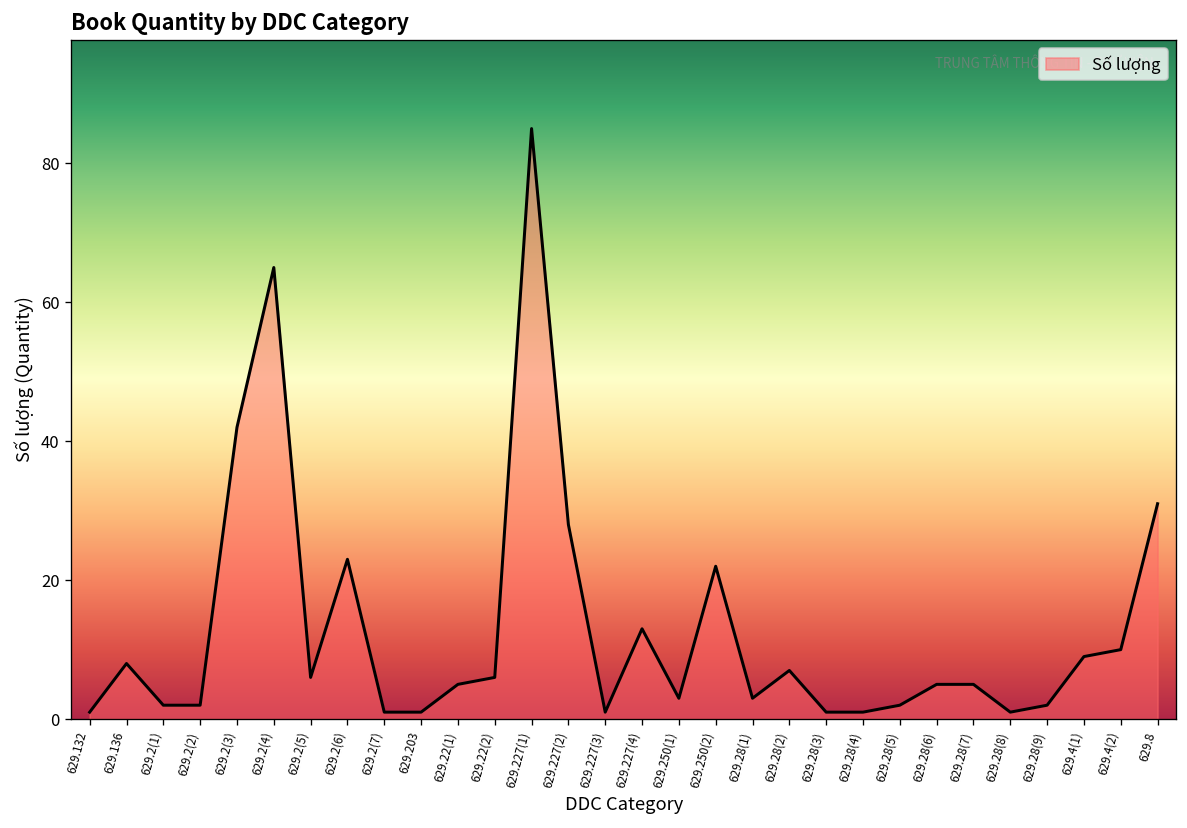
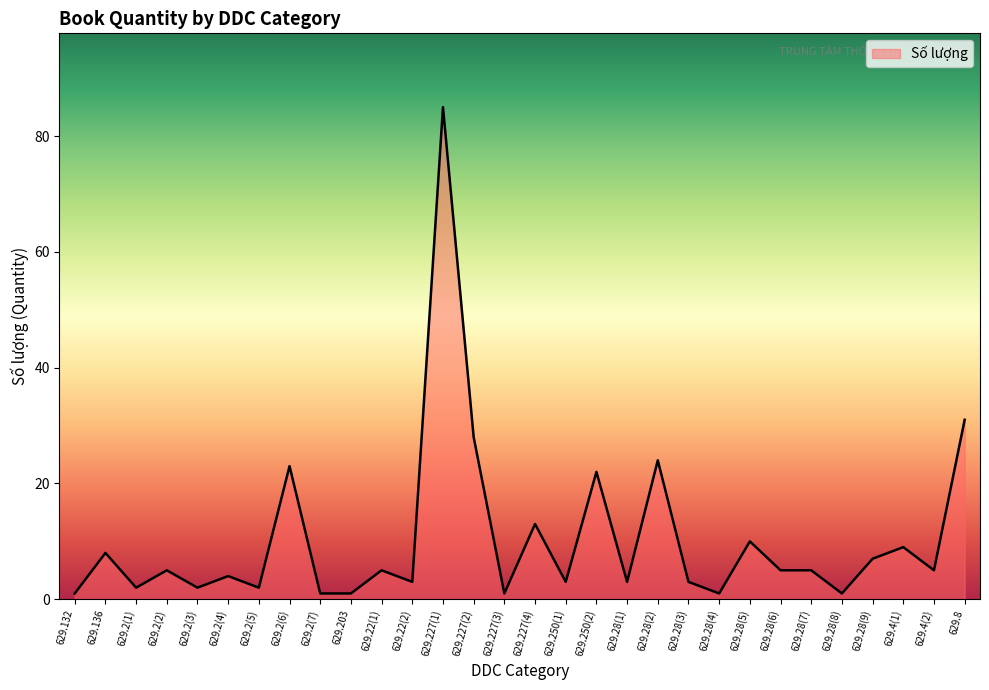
629.2(2): 2 -> 5
629.2(3): 42 -> 2
629.2(4): 65 -> 4
629.2(5): 6 -> 2
629.22(2): 6 -> 3
629.28(2): 7 -> 24
629.28(3): 1 -> 3
629.28(5): 2 -> 10
629.28(9): 2 -> 7
629.4(2): 10 -> 5
